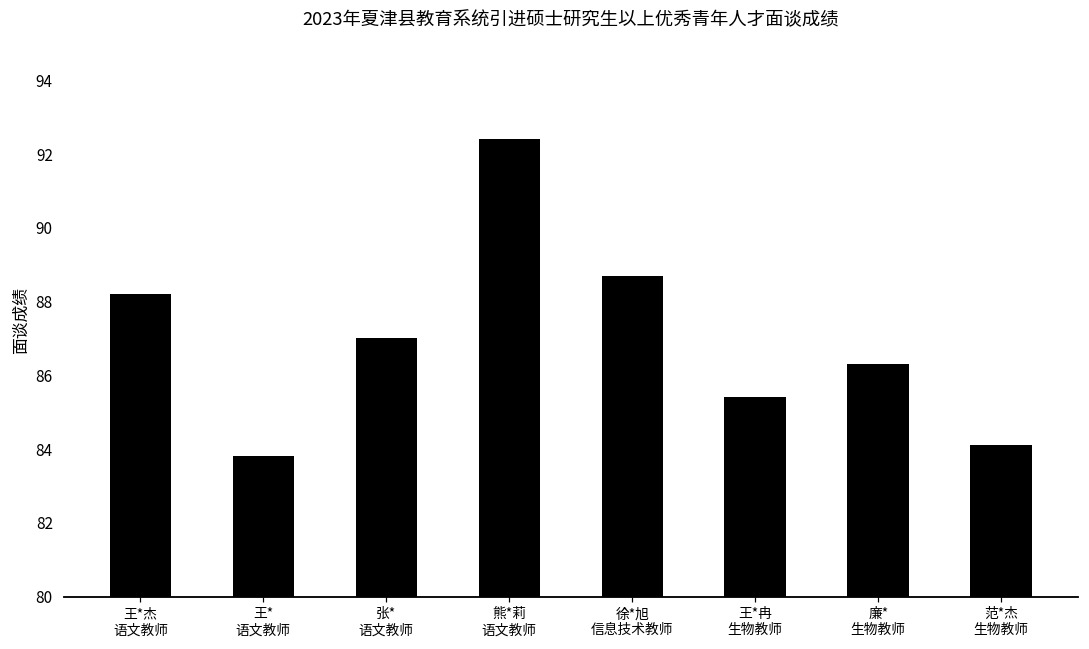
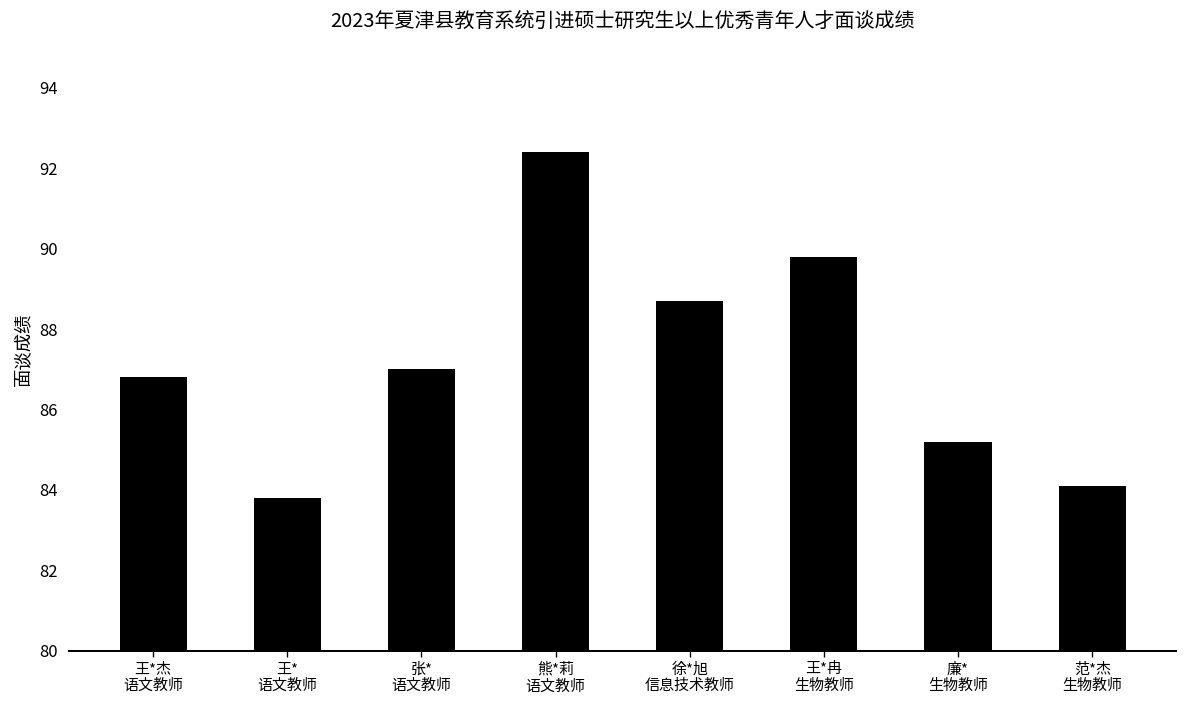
王*杰 语文教师: 88.2 -> 86.8
王*冉 生物教师: 85.4 -> 89.8
廉* 生物教师: 86.3 -> 85.2
